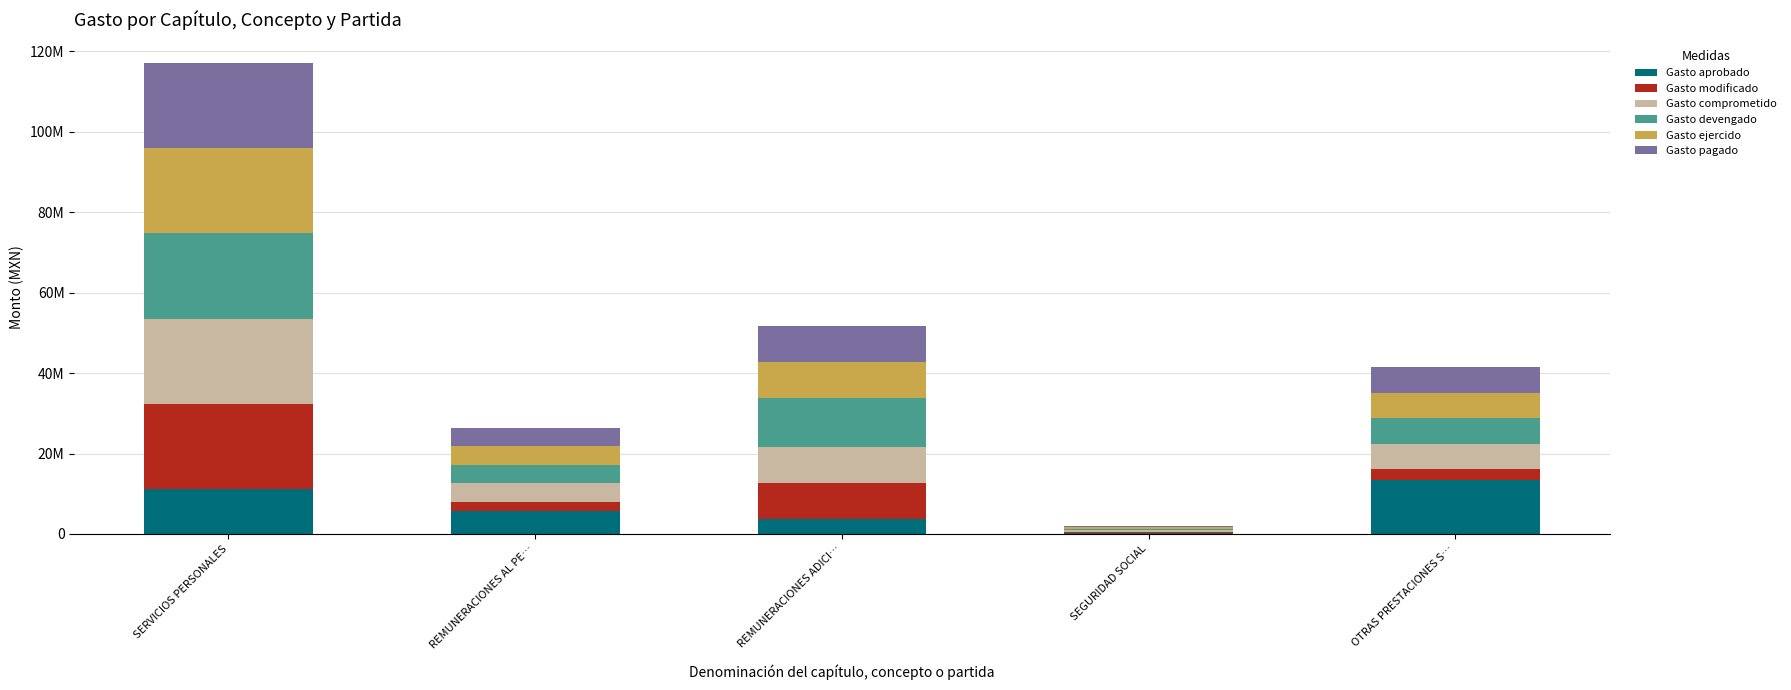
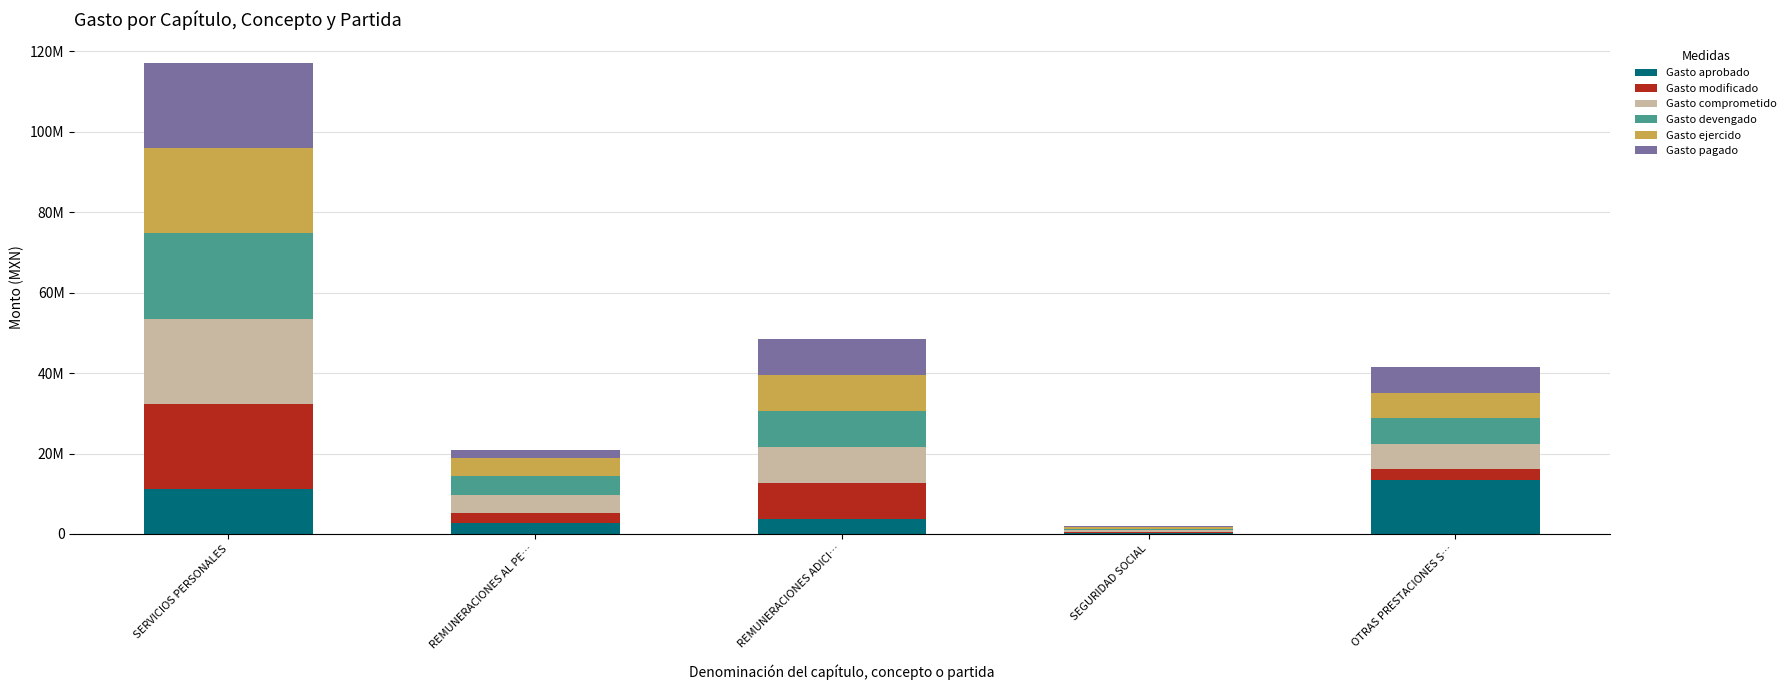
Gasto aprobado, REMUNERACIONES AL PE…: 6000000 -> 3000000
Gasto pagado, REMUNERACIONES AL PE…: 5000000 -> 2000000
Gasto devengado, REMUNERACIONES ADICI…: 12000000 -> 9000000
